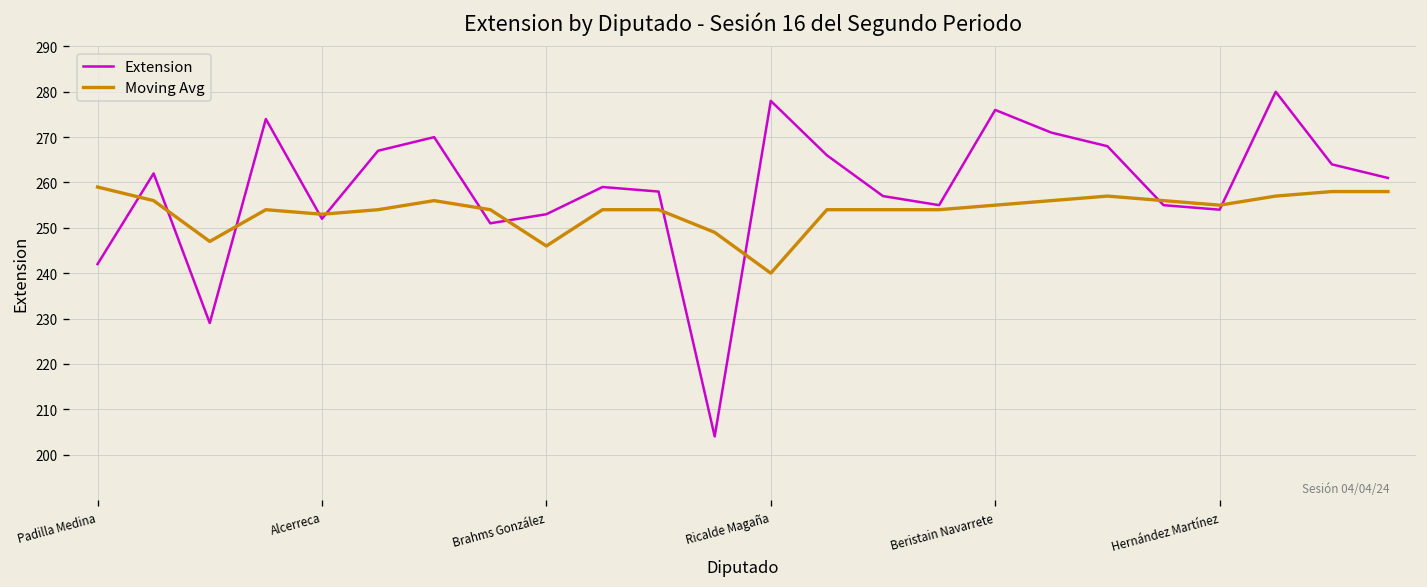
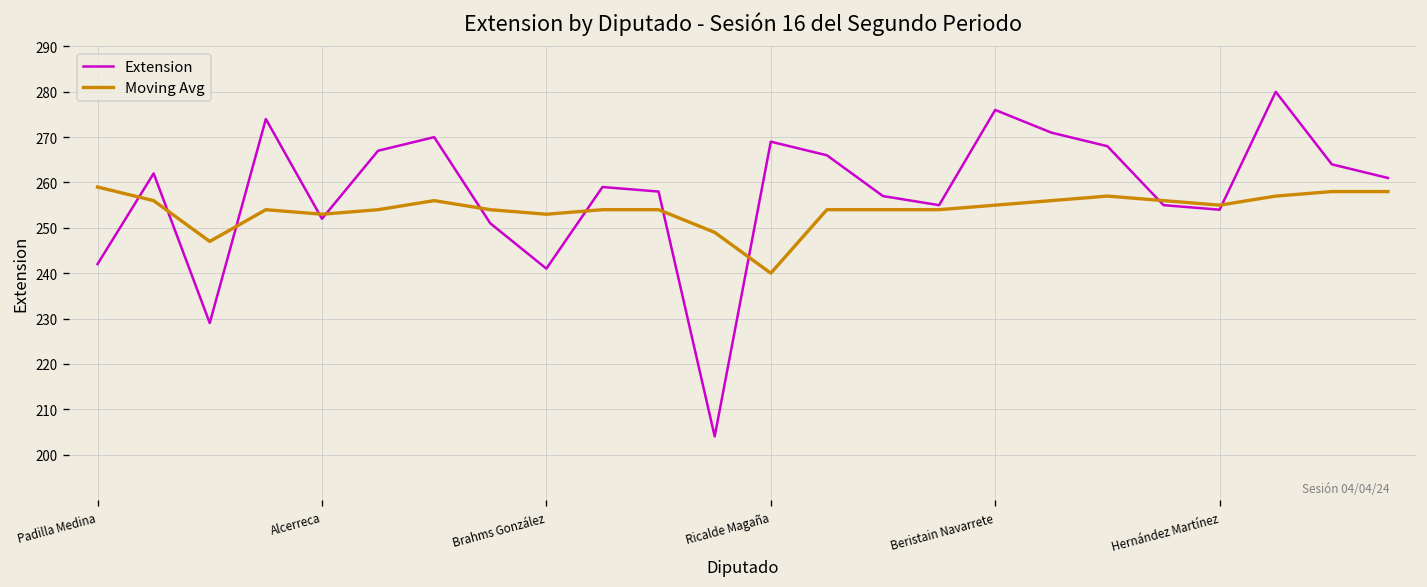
Extension, Brahms González: 253 -> 241
Moving Avg, Brahms González: 246 -> 253
Extension, Ricalde Magaña: 278 -> 269
